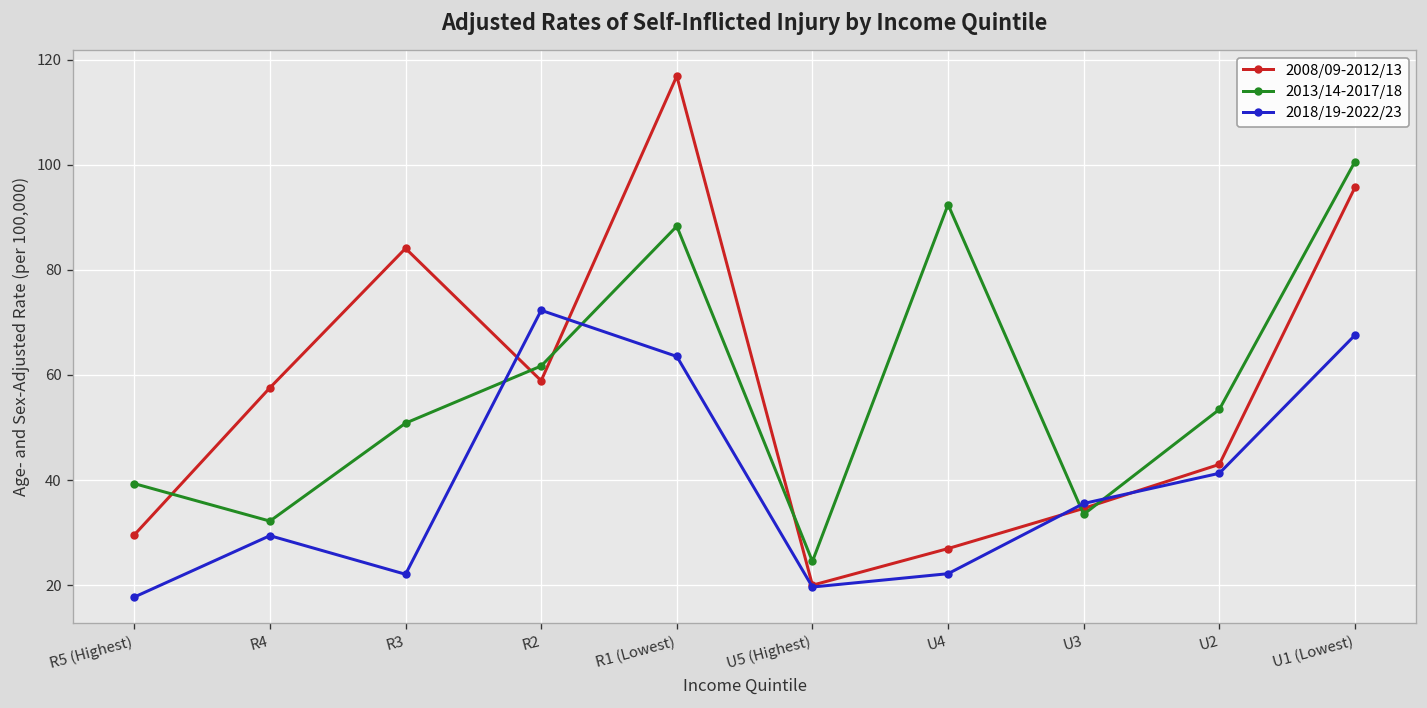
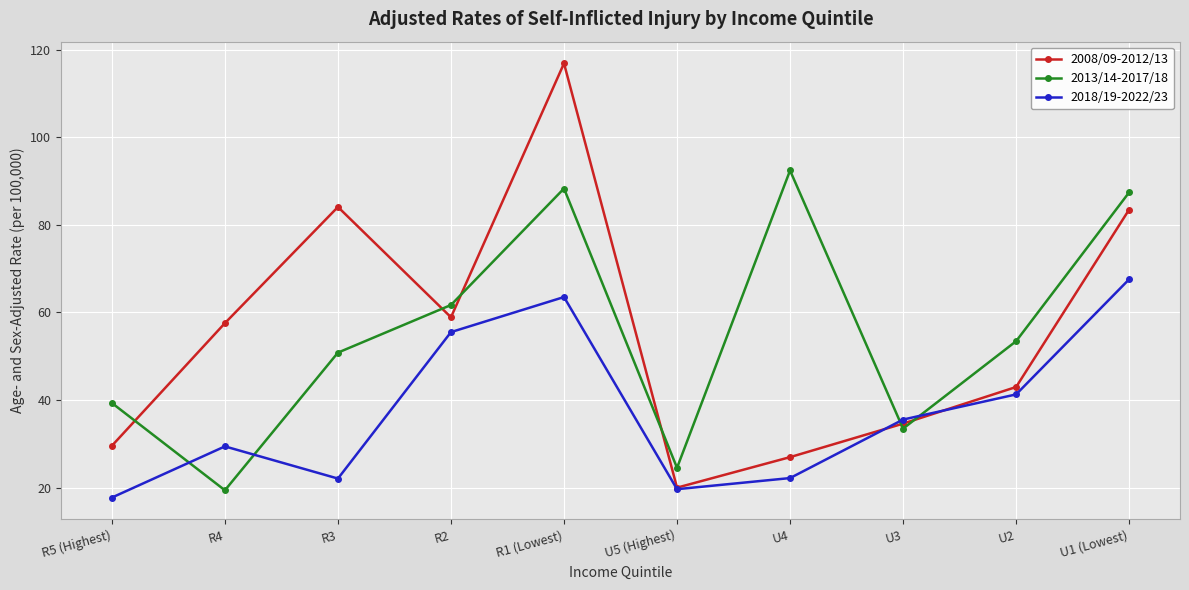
2013/14-2017/18, R4: 32 -> 19
2018/19-2022/23, R2: 72 -> 56
2008/09-2012/13, U1 (Lowest): 96 -> 83
2013/14-2017/18, U1 (Lowest): 101 -> 87
